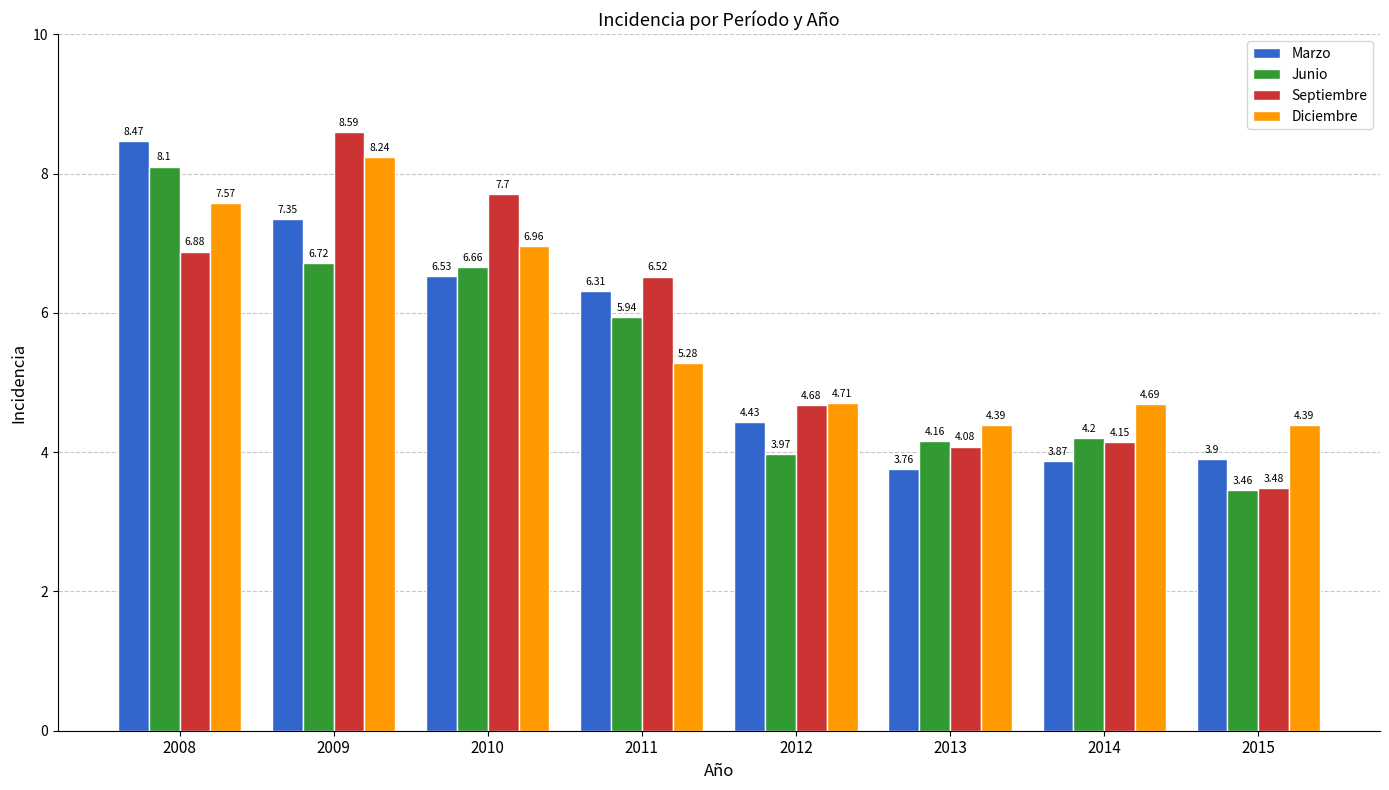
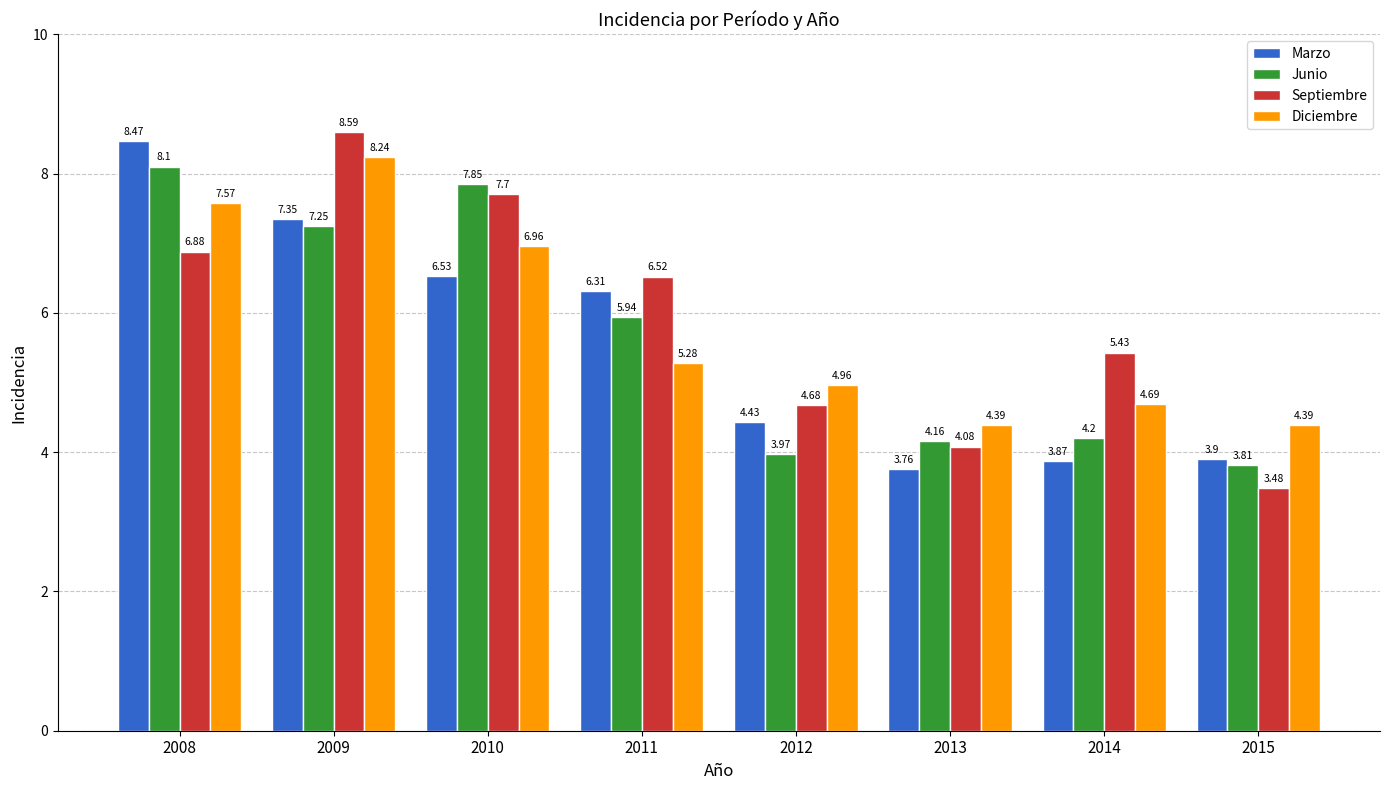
Junio, 2009: 6.72 -> 7.25
Junio, 2010: 6.66 -> 7.85
Diciembre, 2012: 4.71 -> 4.96
Septiembre, 2014: 4.15 -> 5.43
Junio, 2015: 3.46 -> 3.81
